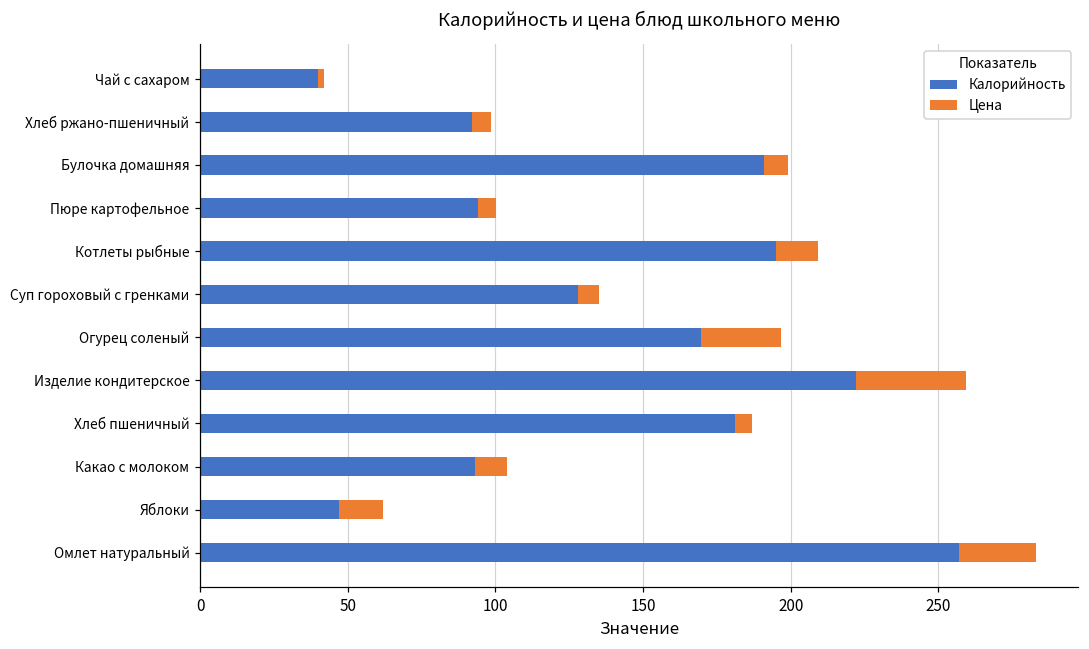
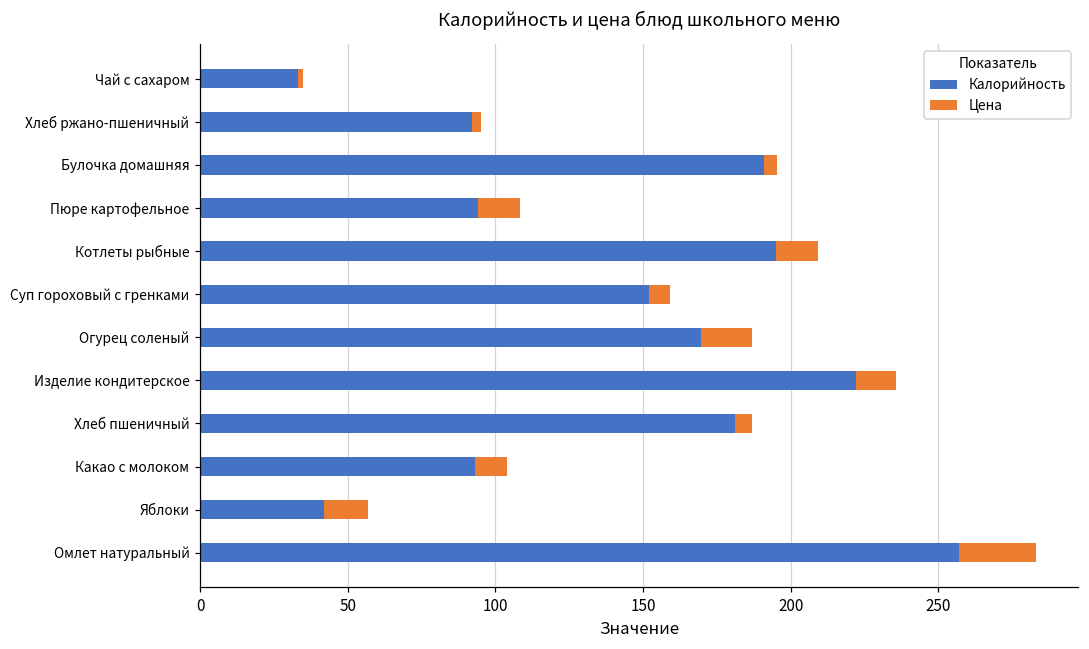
Калорийность, Чай с сахаром: 40 -> 33
Цена, Хлеб ржано-пшеничный: 7 -> 3
Цена, Булочка домашняя: 8 -> 4
Цена, Пюре картофельное: 6 -> 14
Калорийность, Суп гороховый с гренками: 128 -> 152
Цена, Огурец соленый: 27 -> 17
Цена, Изделие кондитерское: 37 -> 14
Калорийность, Яблоки: 47 -> 42
